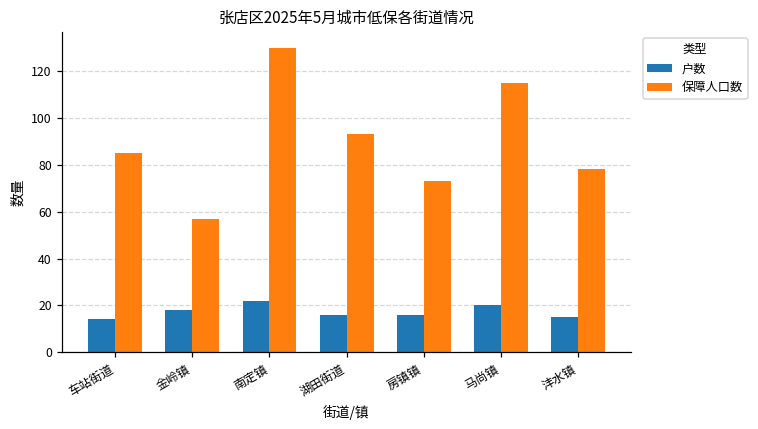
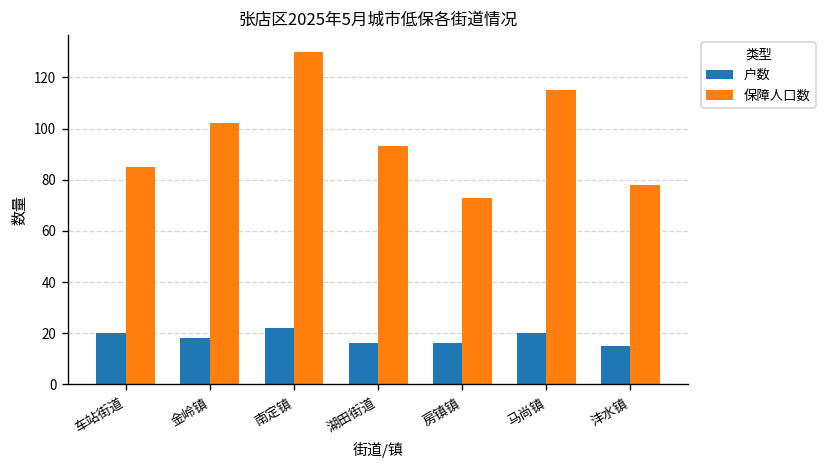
户数, 车站街道: 14 -> 20
保障人口数, 金岭镇: 57 -> 102
